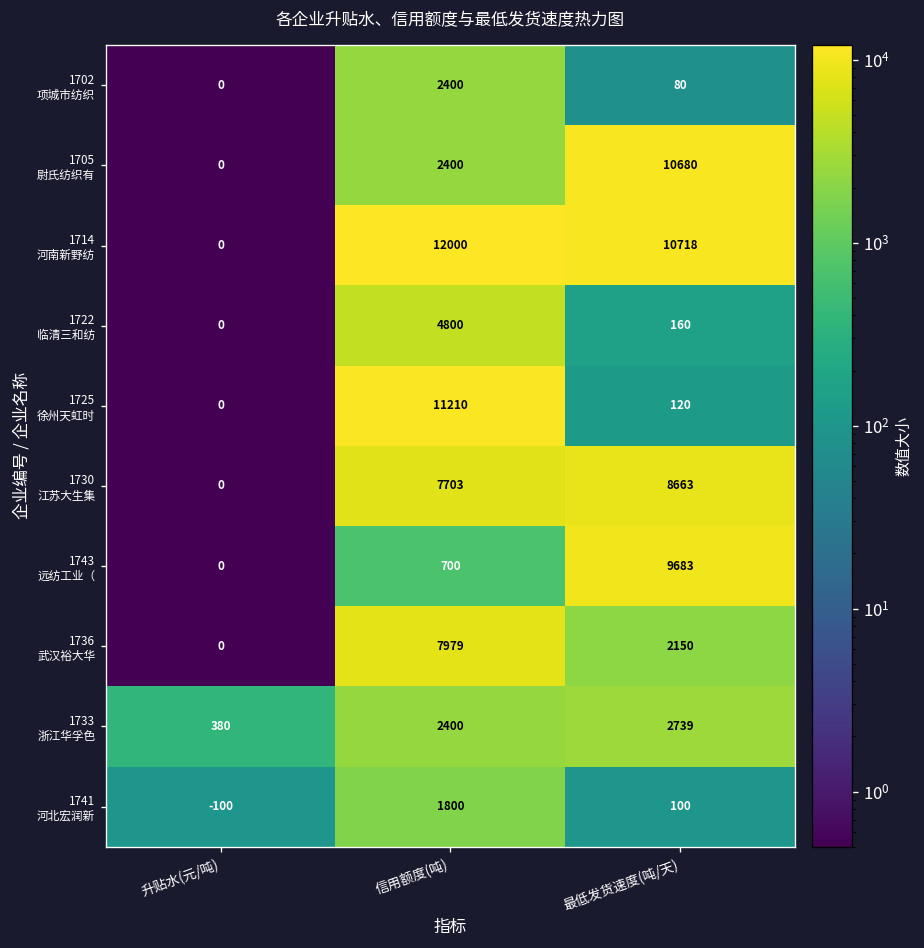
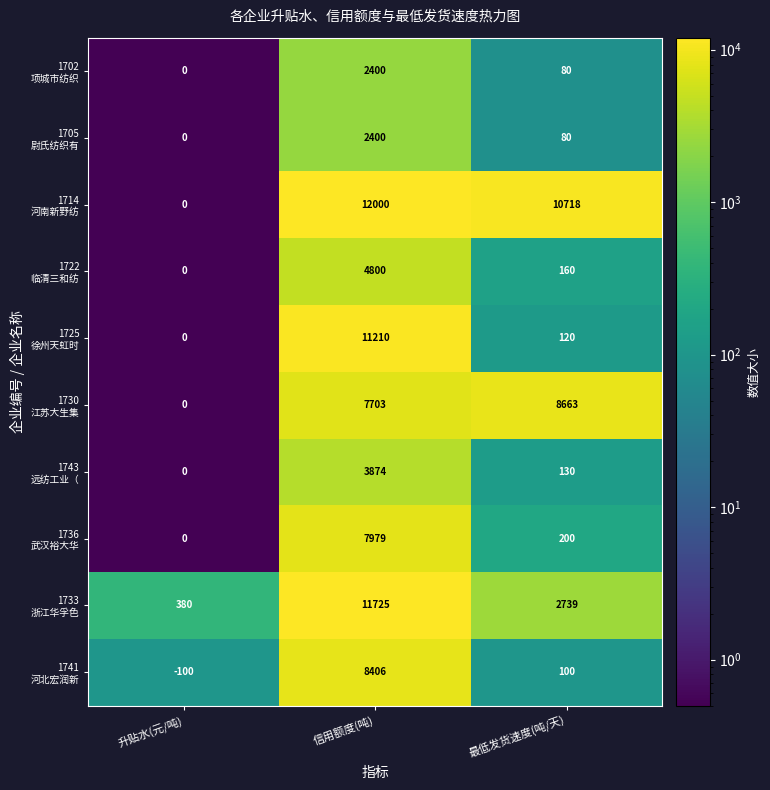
1705 尉氏纺织有, 最低发货速度(吨/天): 10680 -> 80
1743 远纺工业（, 信用额度(吨): 700 -> 3874
1743 远纺工业（, 最低发货速度(吨/天): 9683 -> 130
1736 武汉裕大华, 最低发货速度(吨/天): 2150 -> 200
1733 浙江华孚色, 信用额度(吨): 2400 -> 11725
1741 河北宏润新, 信用额度(吨): 1800 -> 8406
